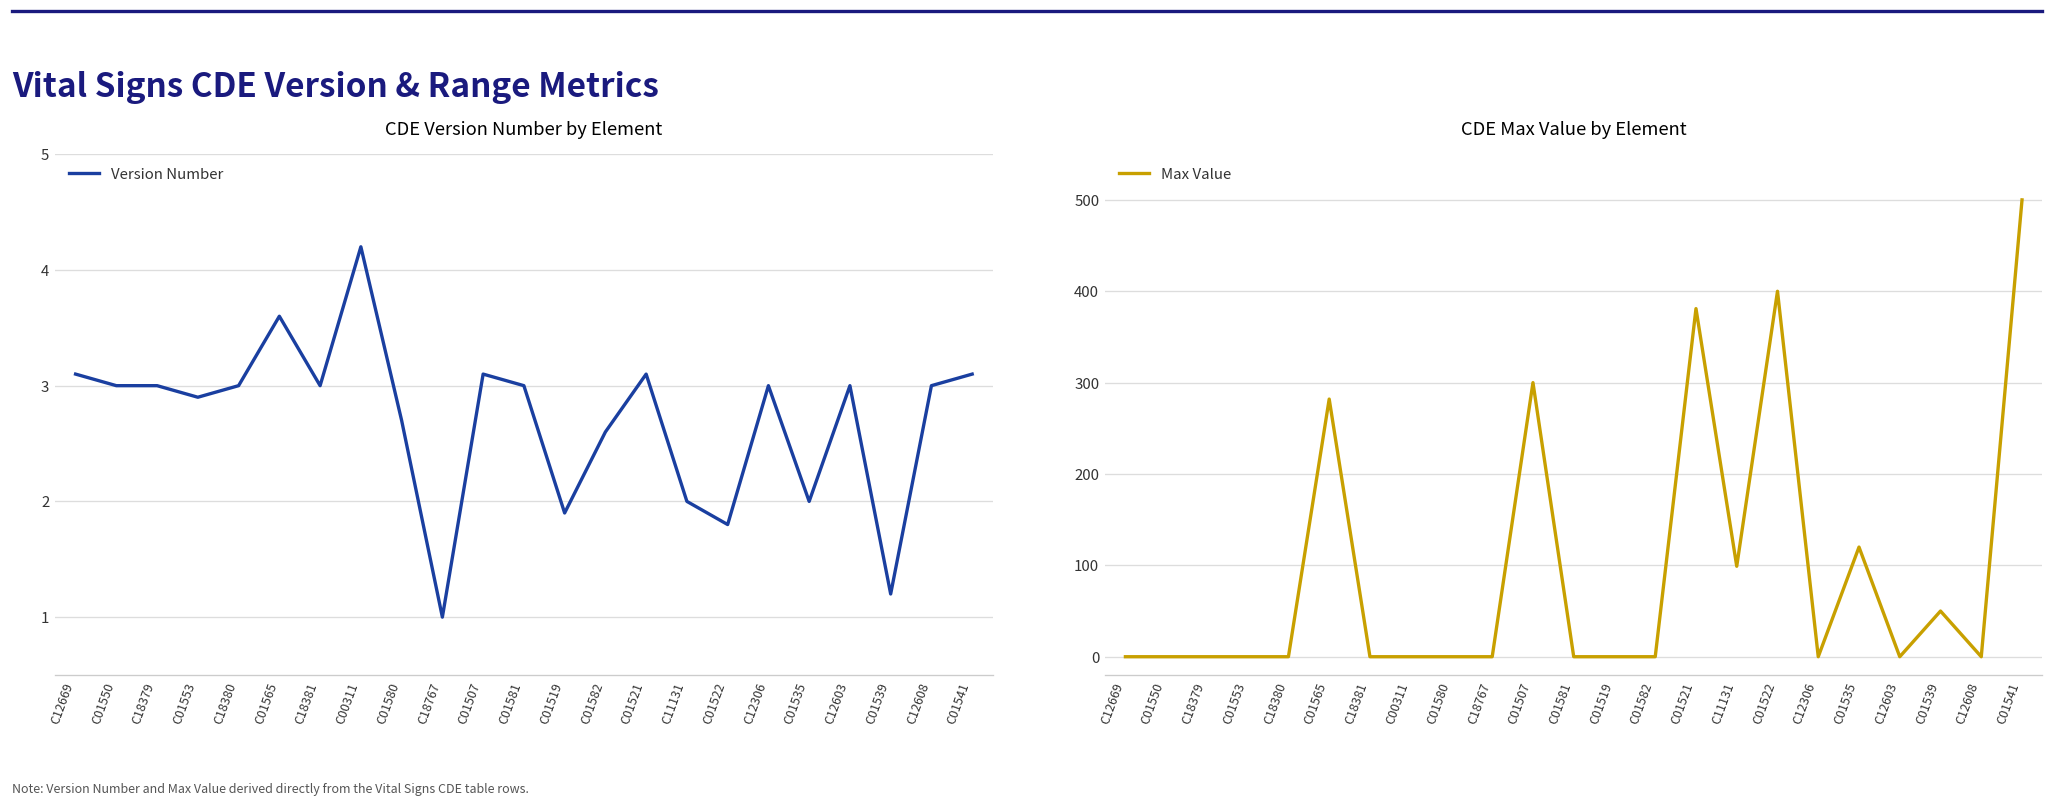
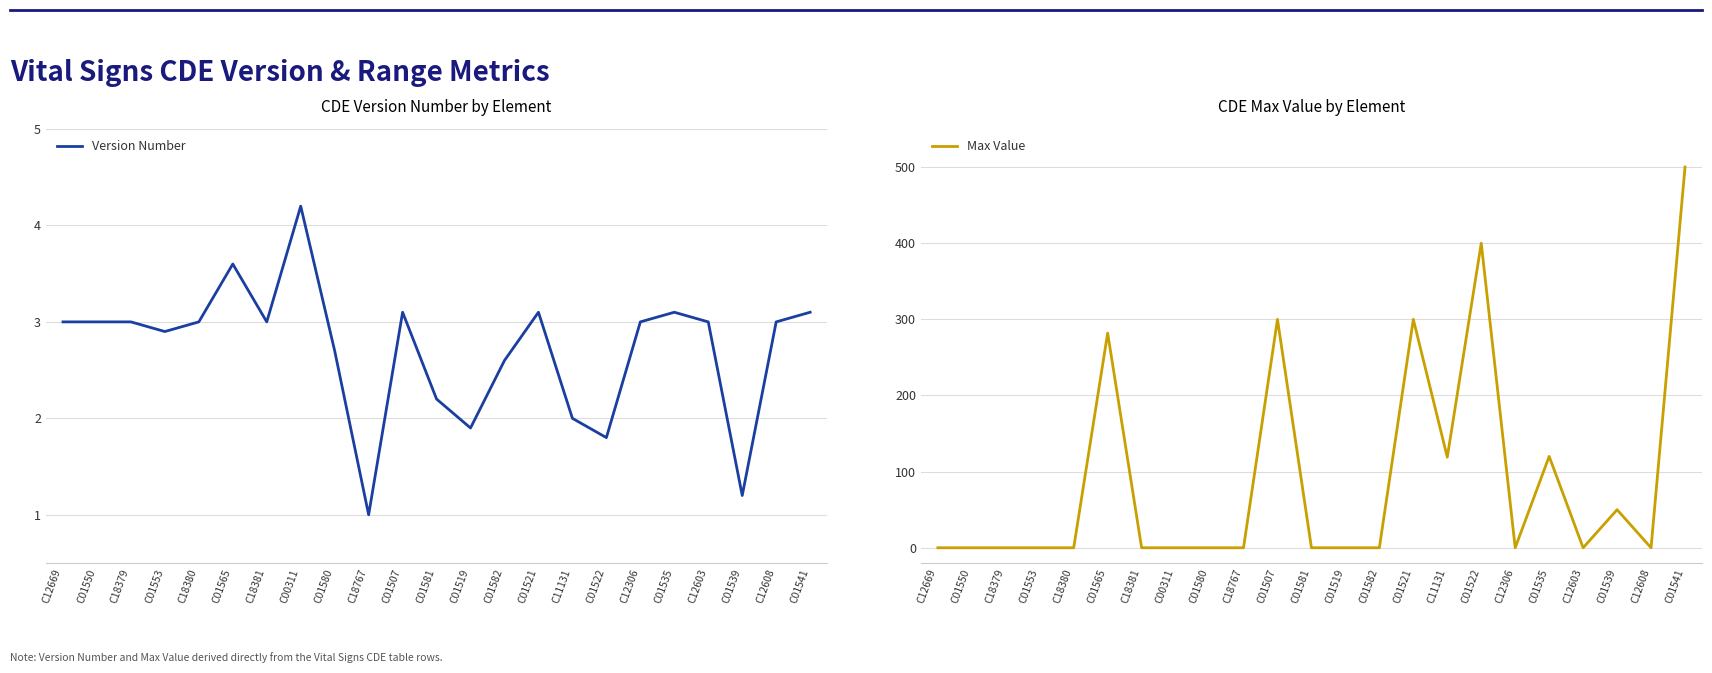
CDE Version Number by Element, C12669: 3.1 -> 3.0
CDE Version Number by Element, C01581: 3.0 -> 2.2
CDE Version Number by Element, C01535: 2.0 -> 3.1
CDE Max Value by Element, C01521: 380 -> 300
CDE Max Value by Element, C11131: 100 -> 120
